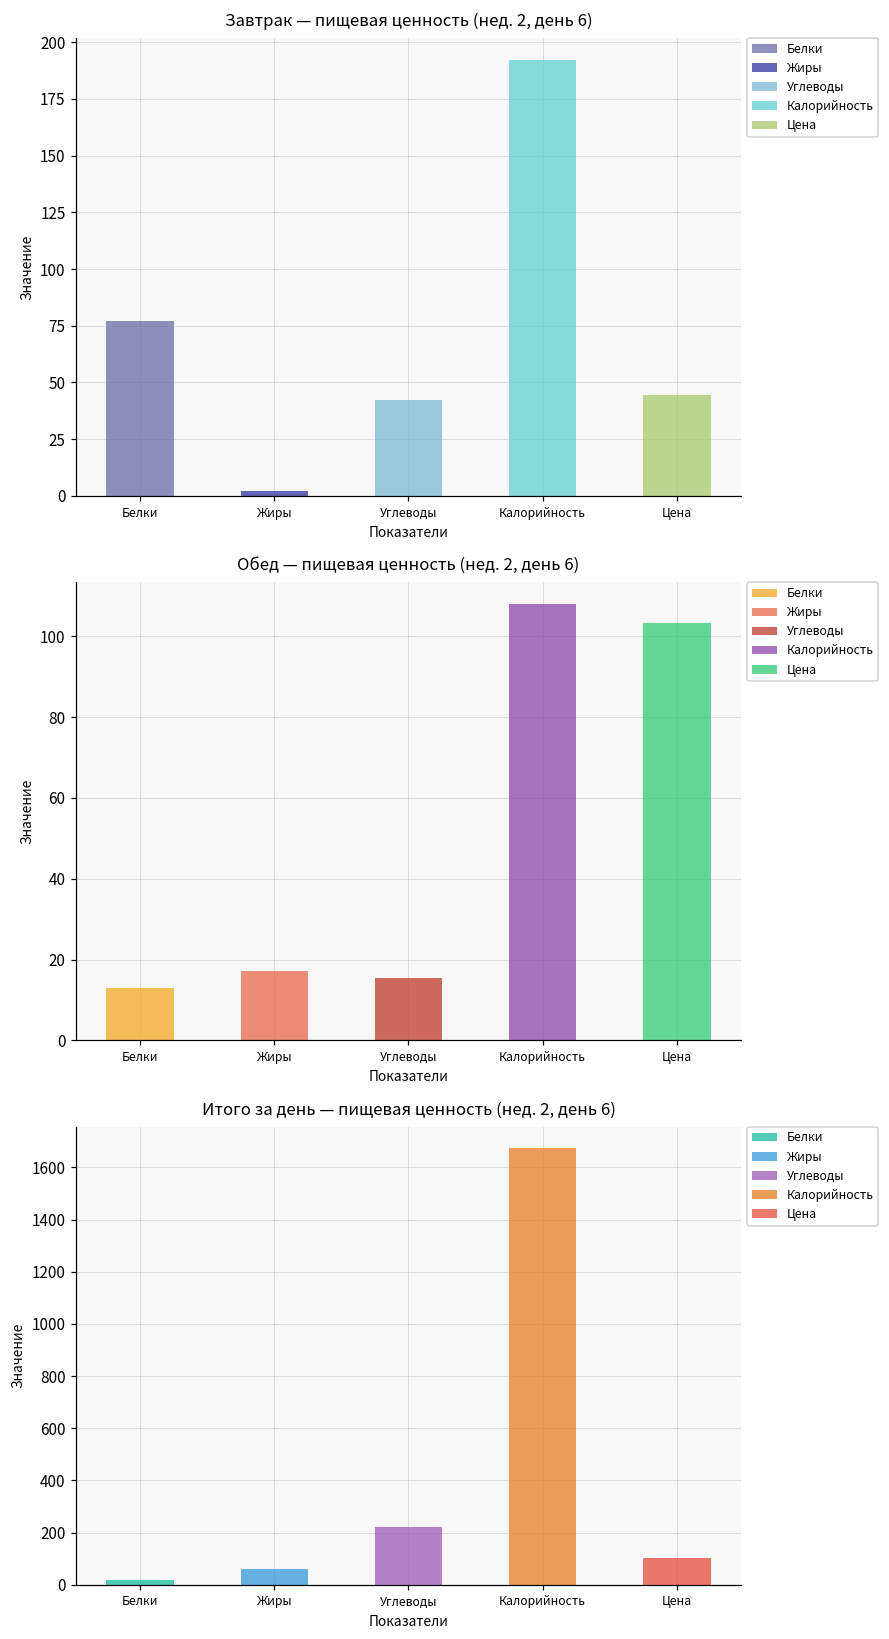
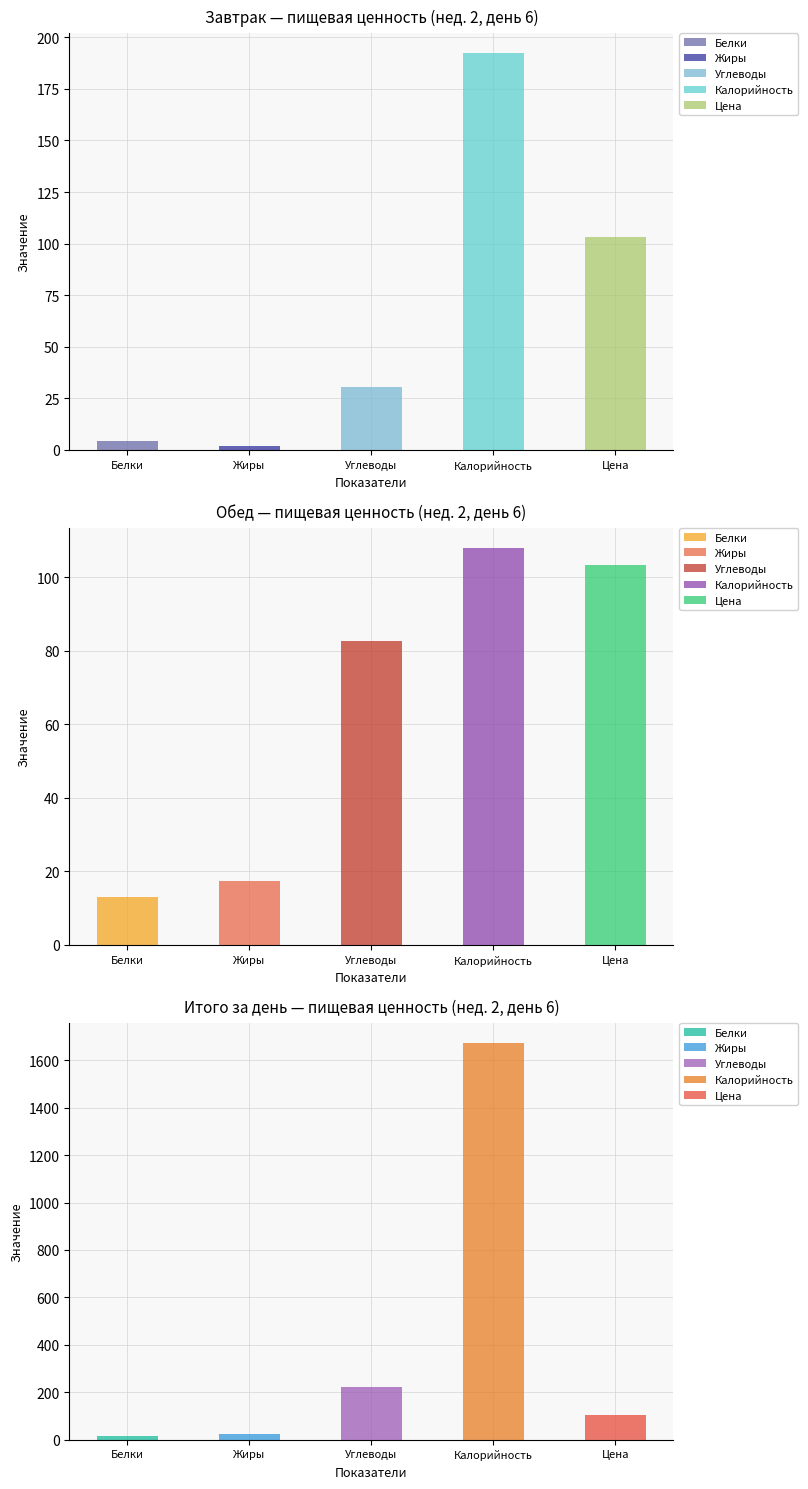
Завтрак — пищевая ценность (нед. 2, день 6), Белки: 77 -> 5
Завтрак — пищевая ценность (нед. 2, день 6), Углеводы: 42 -> 30
Завтрак — пищевая ценность (нед. 2, день 6), Цена: 45 -> 103
Обед — пищевая ценность (нед. 2, день 6), Углеводы: 15 -> 83
Итого за день — пищевая ценность (нед. 2, день 6), Жиры: 60 -> 20
